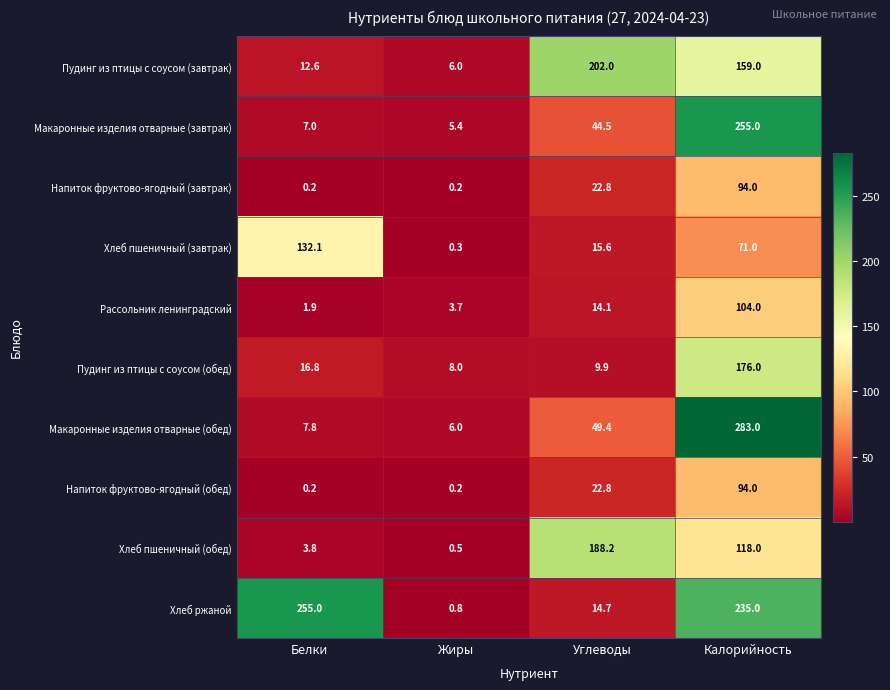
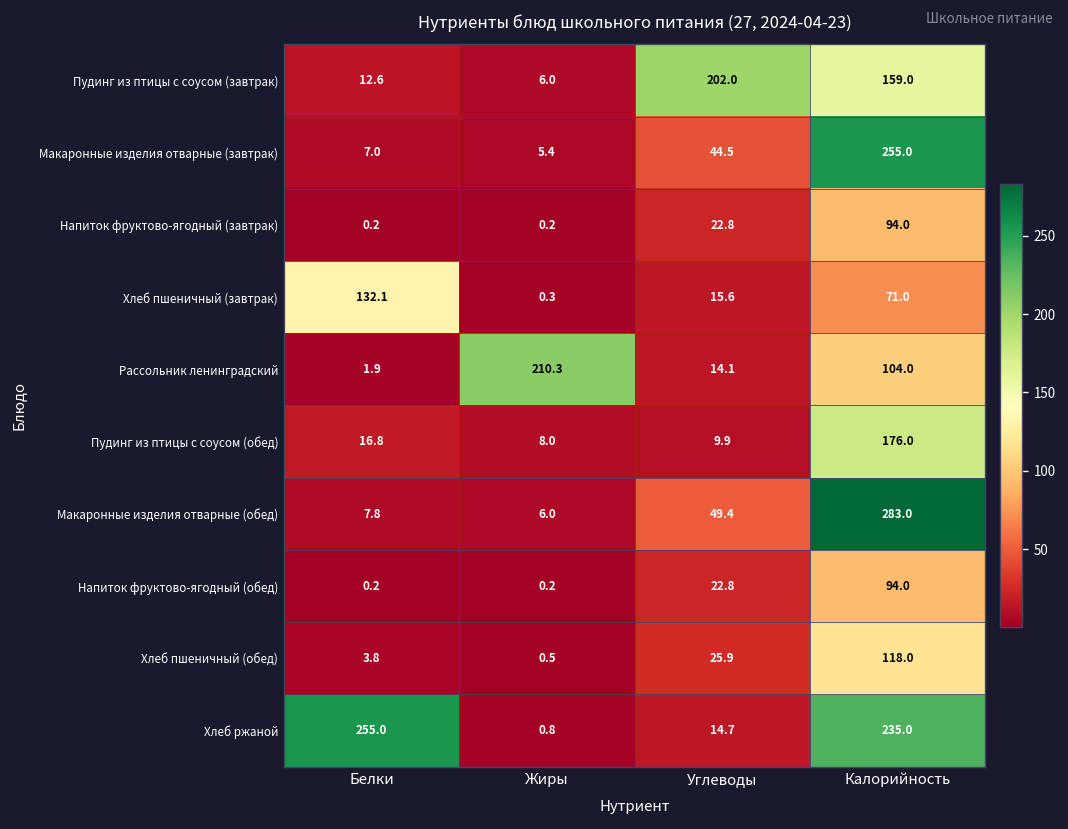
Рассольник ленинградский, Жиры: 3.7 -> 210.3
Хлеб пшеничный (обед), Углеводы: 188.2 -> 25.9
